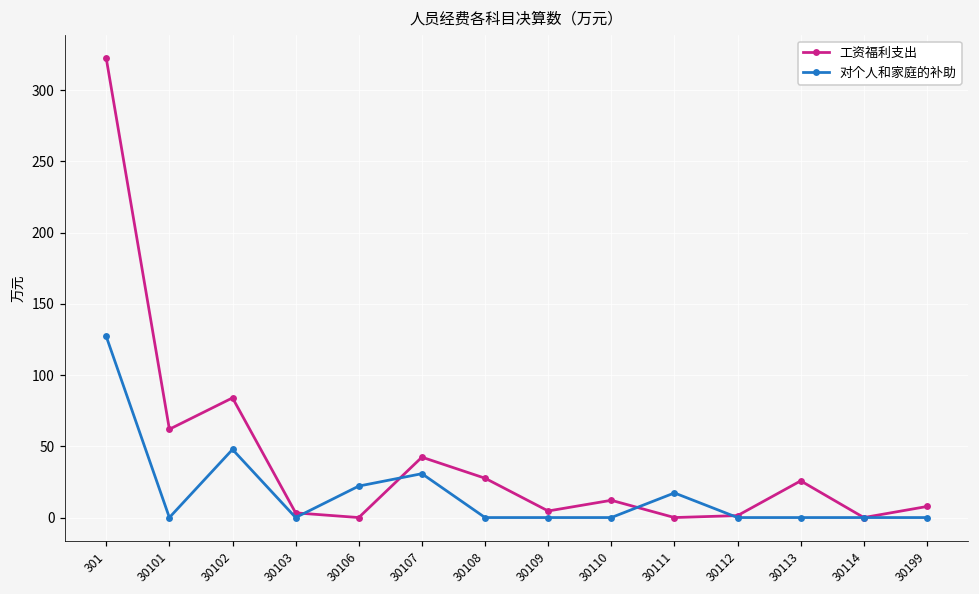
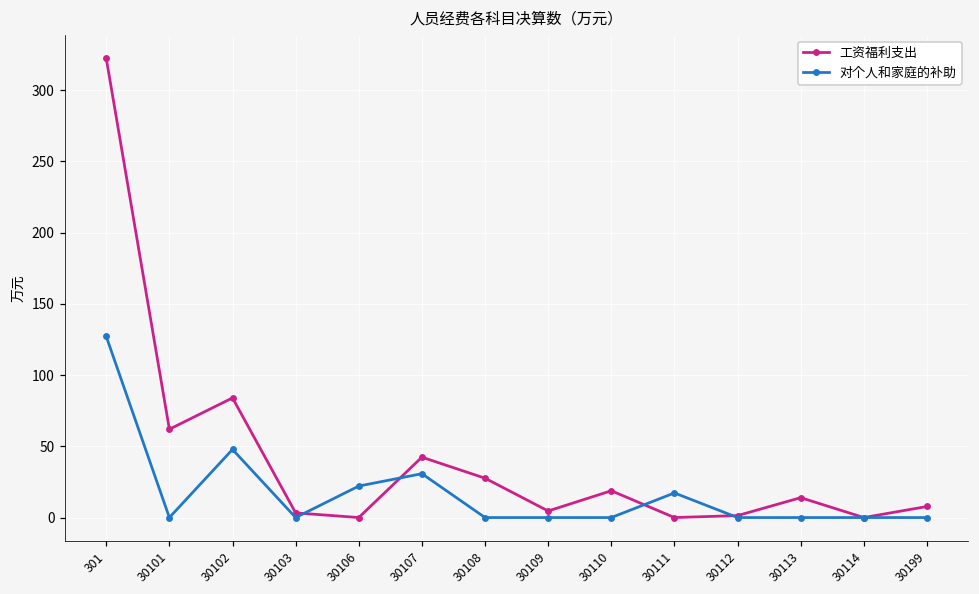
工资福利支出, 30110: 12 -> 19
工资福利支出, 30113: 26 -> 14
